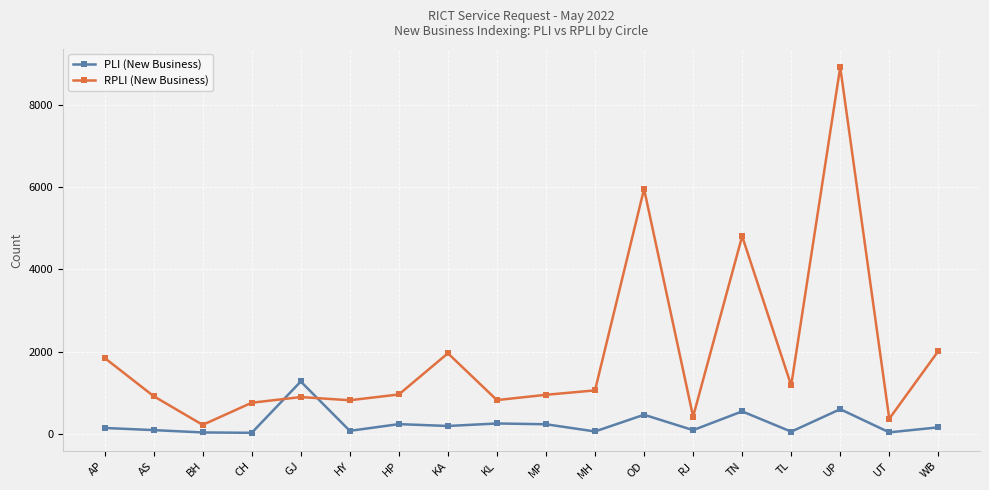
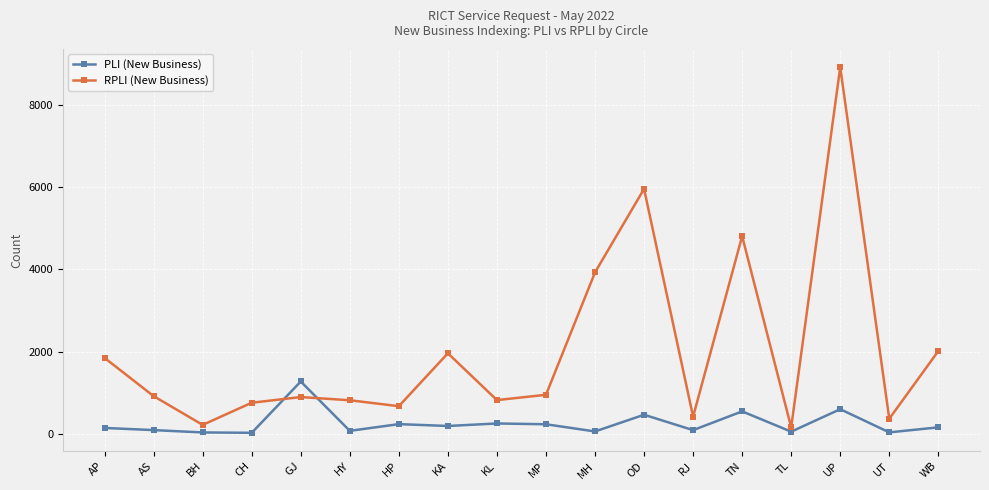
RPLI (New Business), HP: 1000 -> 700
RPLI (New Business), MH: 1100 -> 3900
RPLI (New Business), TL: 1200 -> 200
